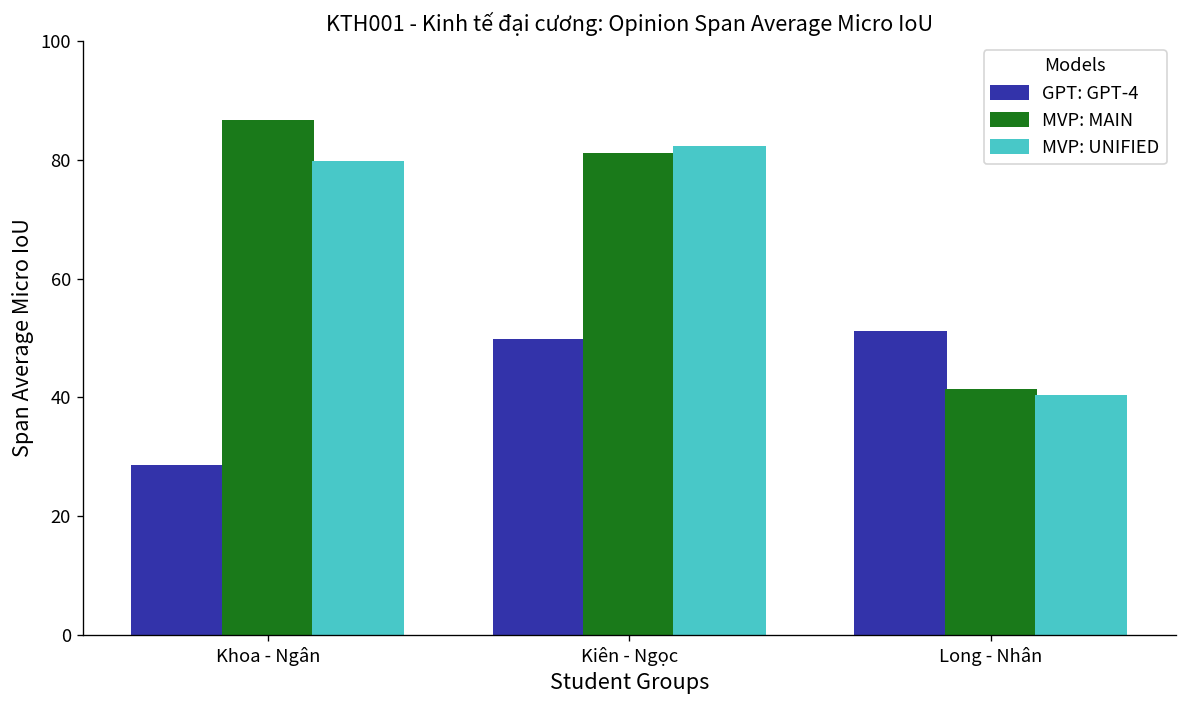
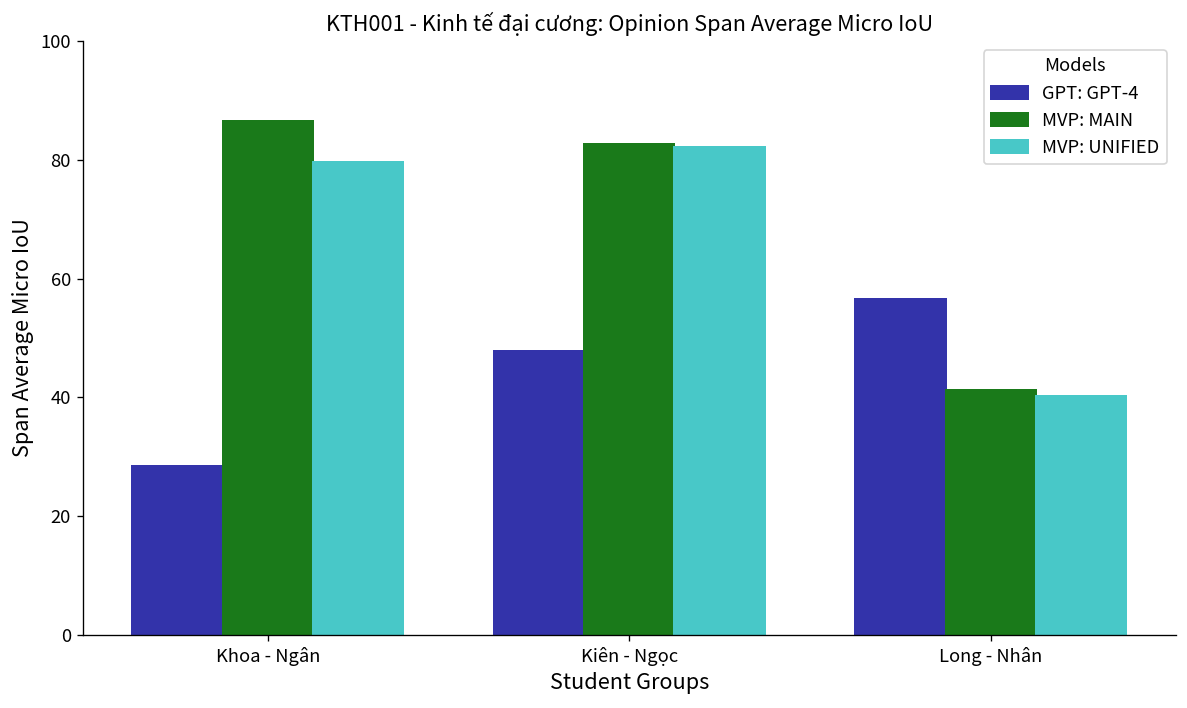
GPT: GPT-4, Kiên - Ngọc: 50 -> 48
MVP: MAIN, Kiên - Ngọc: 81 -> 83
GPT: GPT-4, Long - Nhân: 51 -> 57
